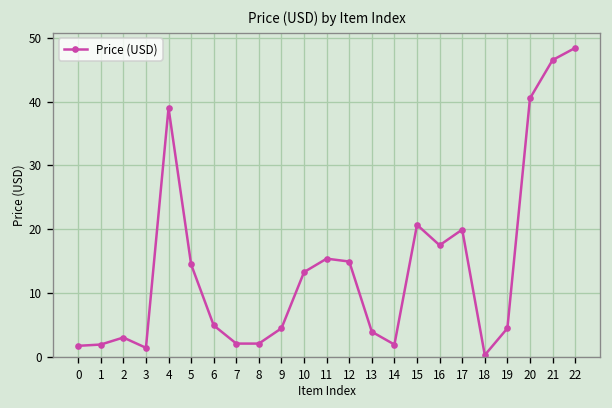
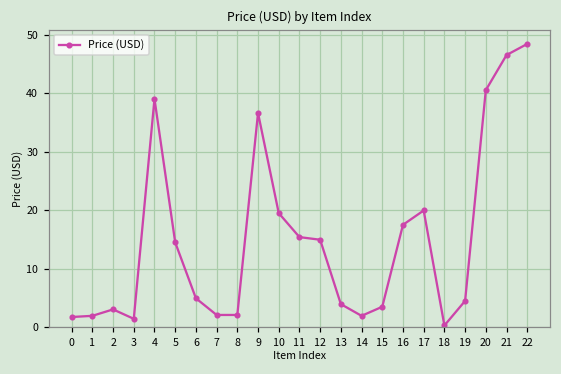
9: 5 -> 37
10: 13 -> 20
15: 21 -> 4
